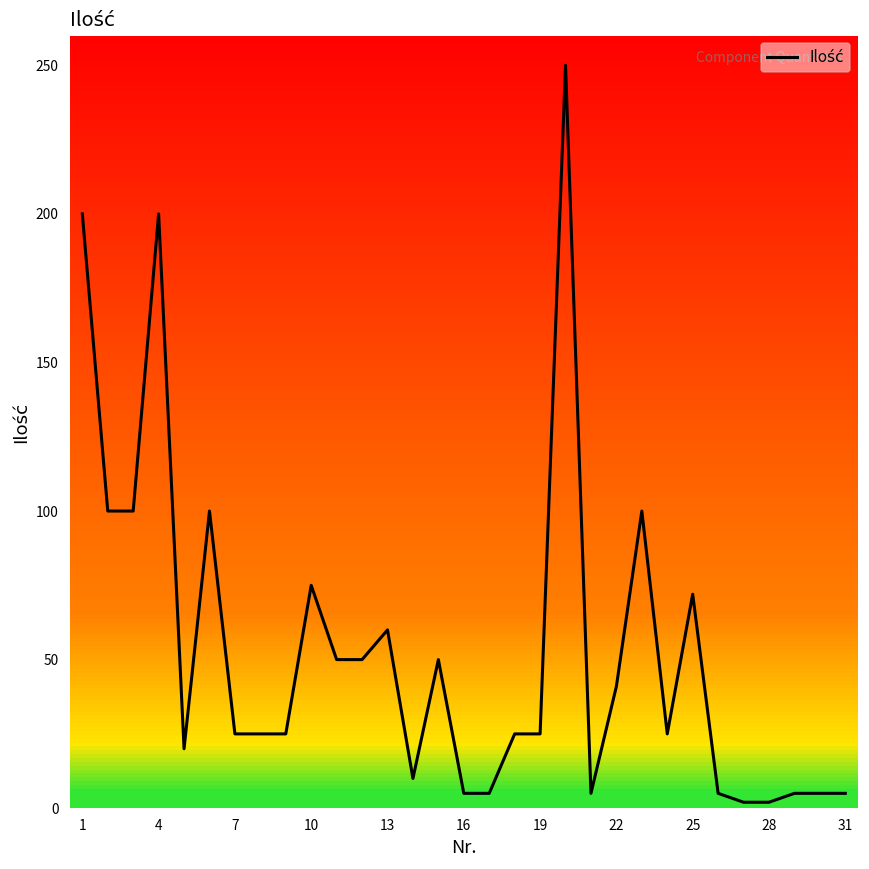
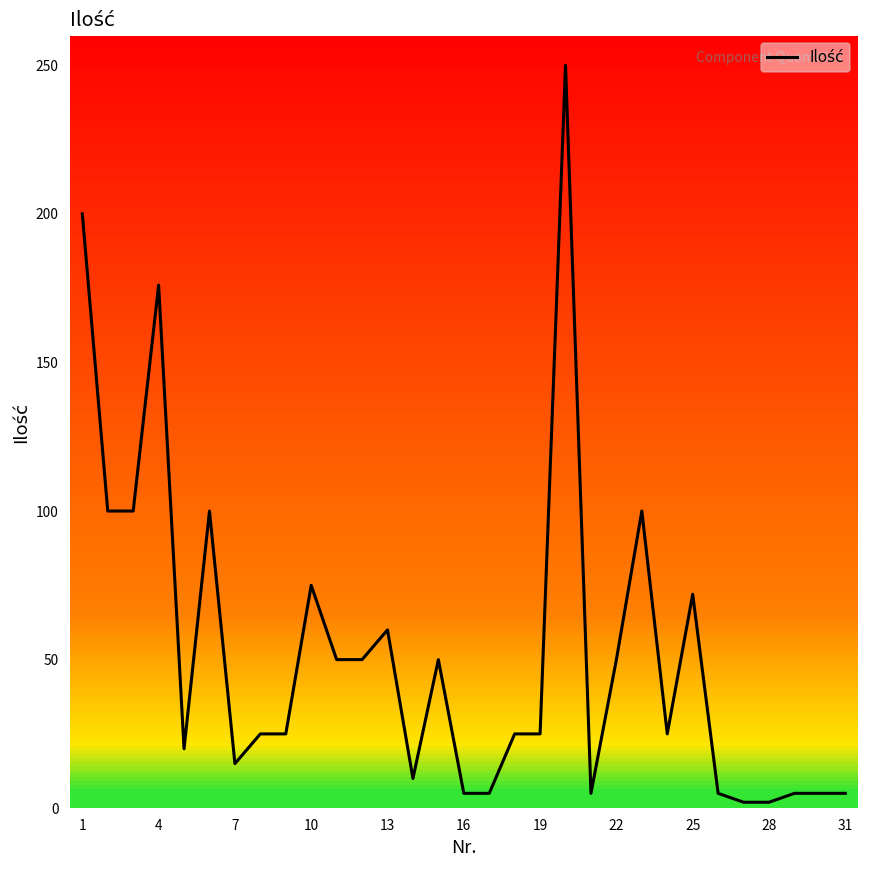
4: 200 -> 176
7: 25 -> 15
22: 41 -> 50
